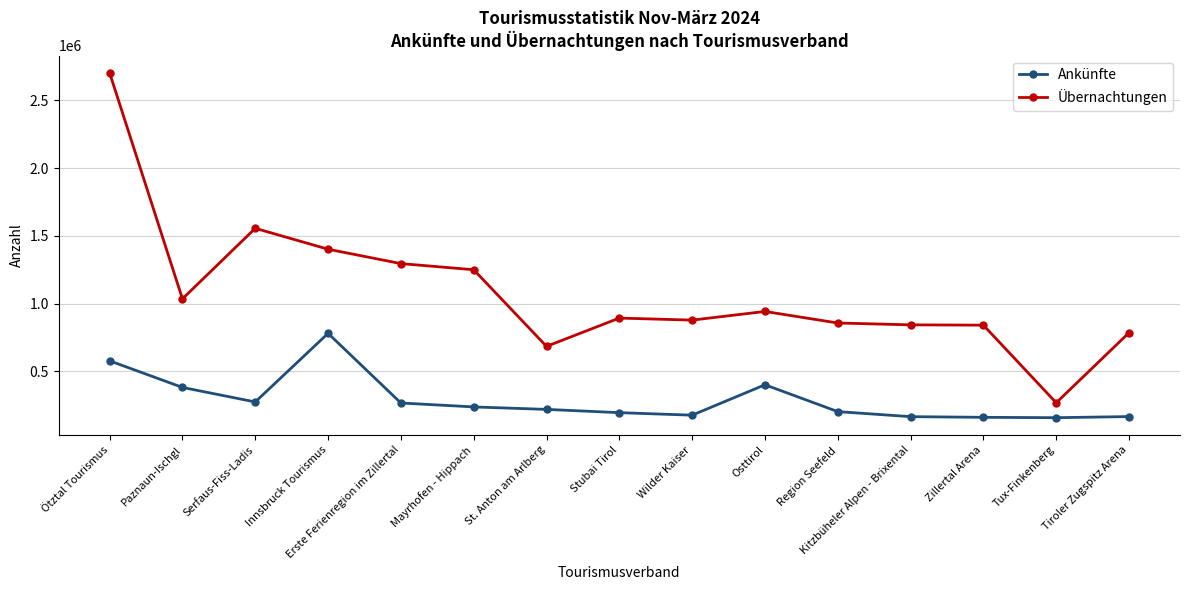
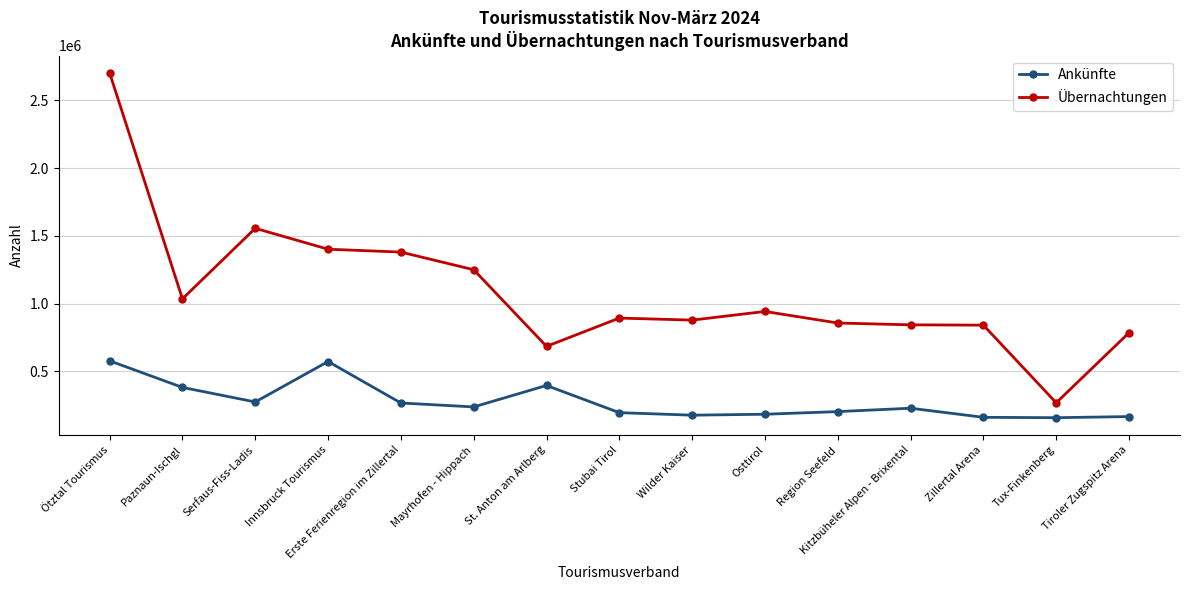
Ankünfte, Innsbruck Tourismus: 780000 -> 570000
Übernachtungen, Erste Ferienregion im Zillertal: 1300000 -> 1380000
Ankünfte, St. Anton am Arlberg: 220000 -> 400000
Ankünfte, Osttirol: 400000 -> 180000
Ankünfte, Kitzbüheler Alpen - Brixental: 170000 -> 230000
